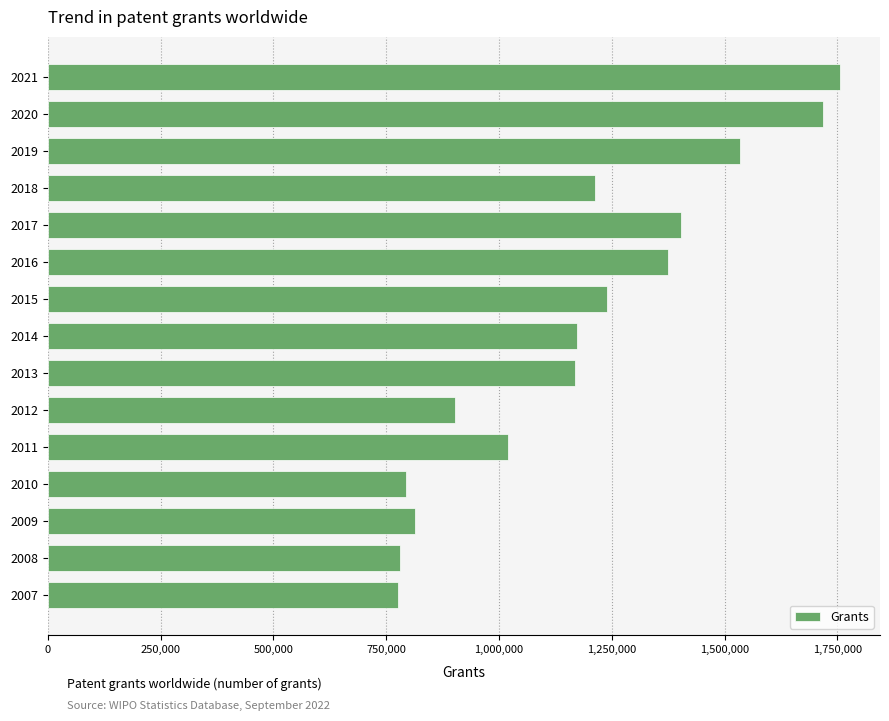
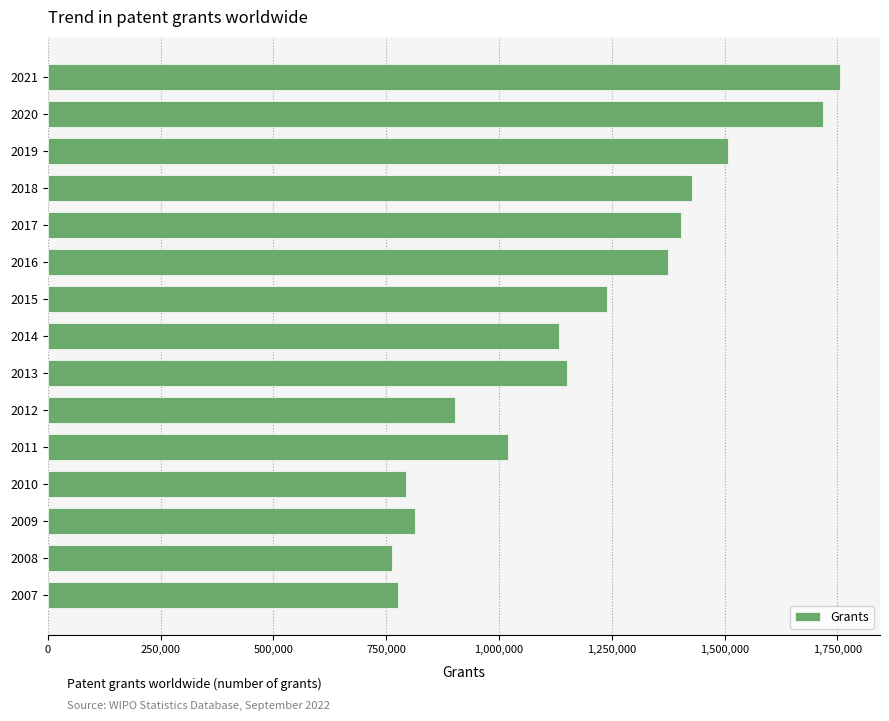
2019: 1,530,000 -> 1,510,000
2018: 1,210,000 -> 1,430,000
2014: 1,170,000 -> 1,130,000
2013: 1,170,000 -> 1,150,000
2008: 780,000 -> 760,000
